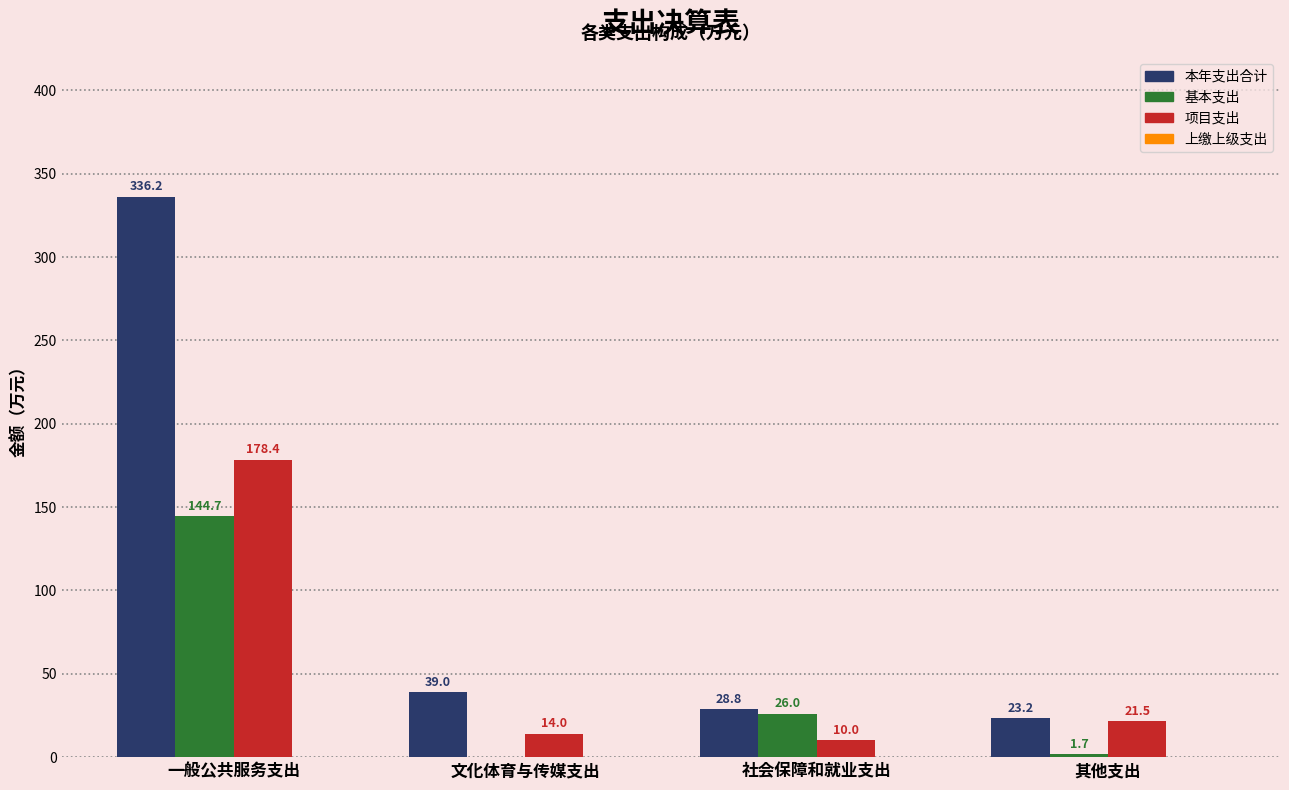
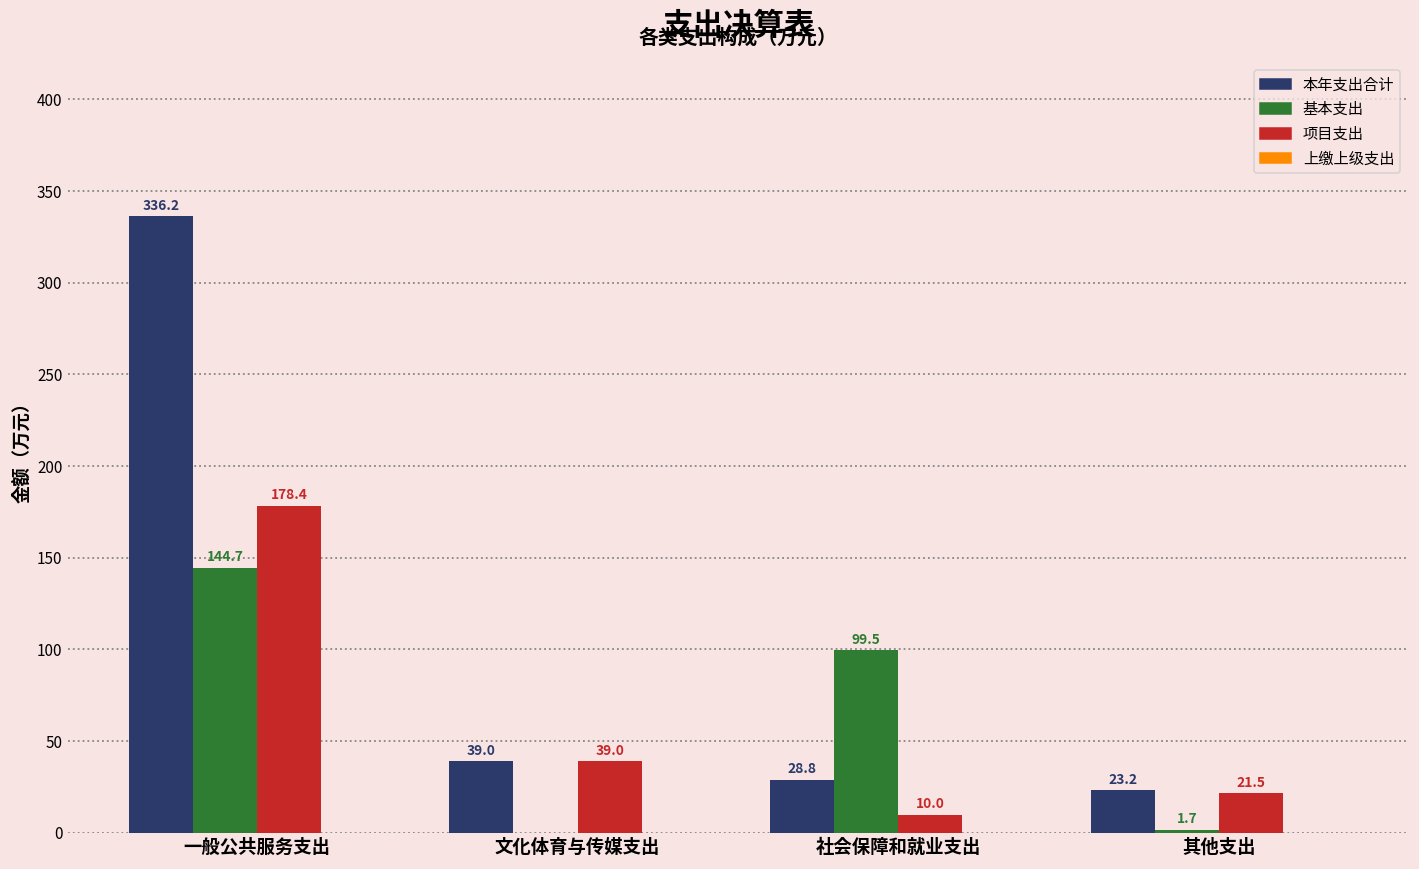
项目支出, 文化体育与传媒支出: 14.0 -> 39.0
基本支出, 社会保障和就业支出: 26.0 -> 99.5
